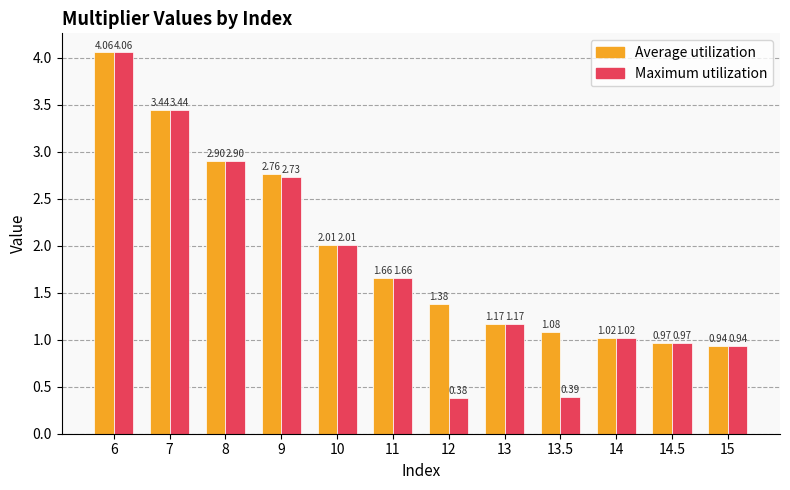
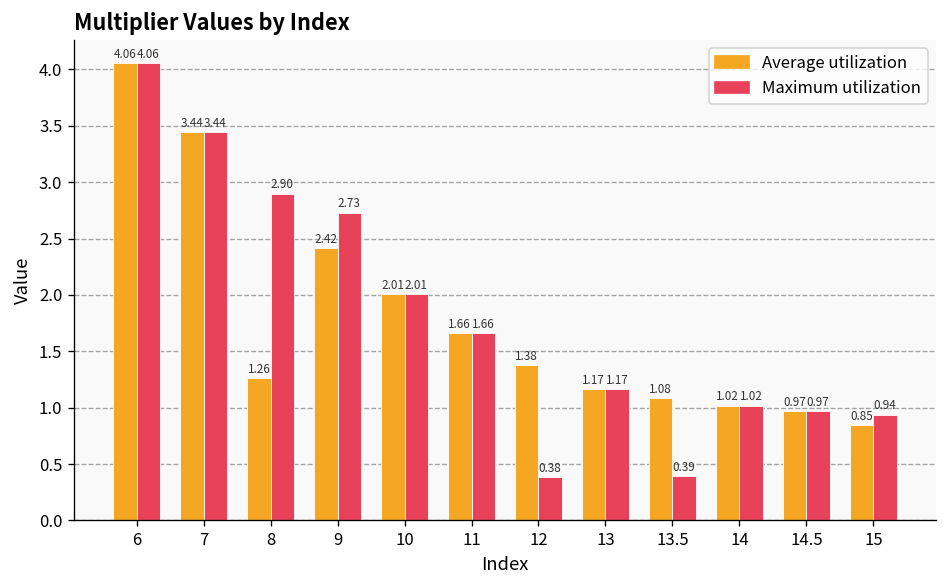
Average utilization, 8: 2.90 -> 1.26
Average utilization, 9: 2.76 -> 2.42
Average utilization, 15: 0.94 -> 0.85
